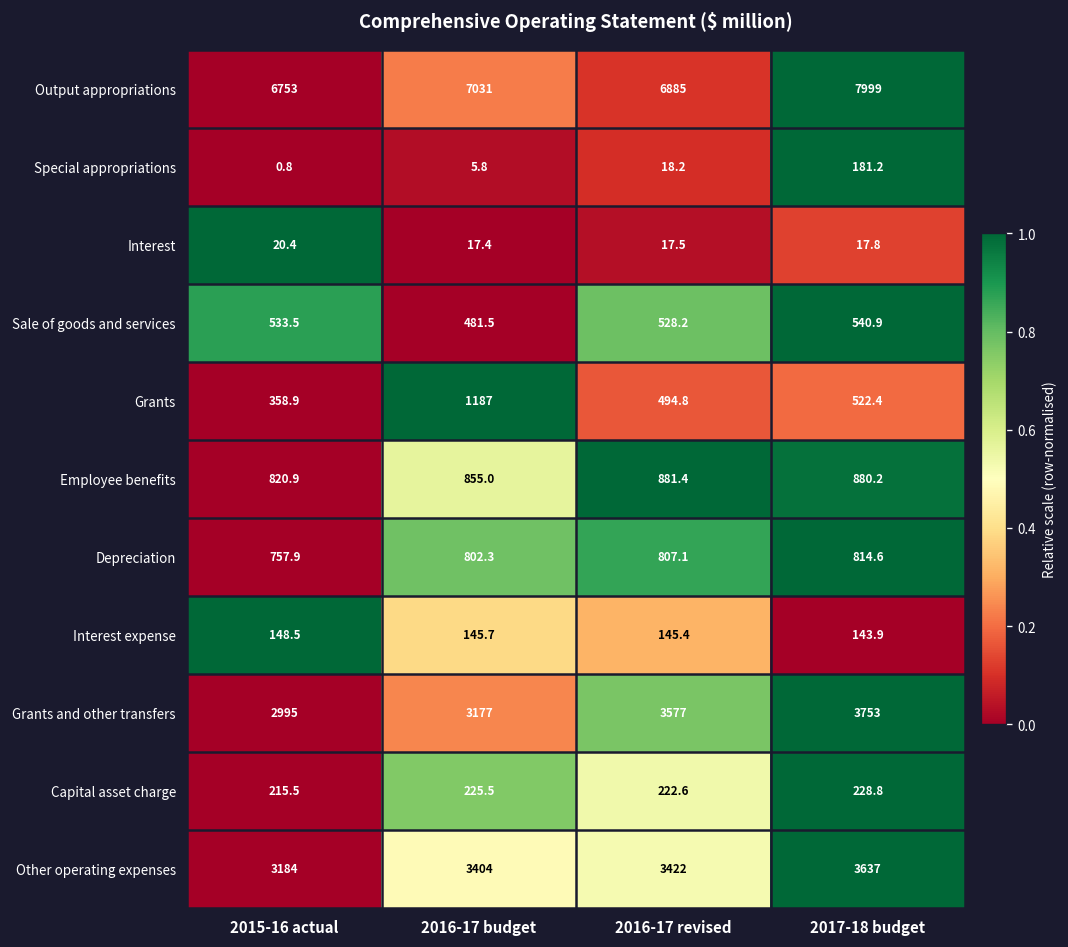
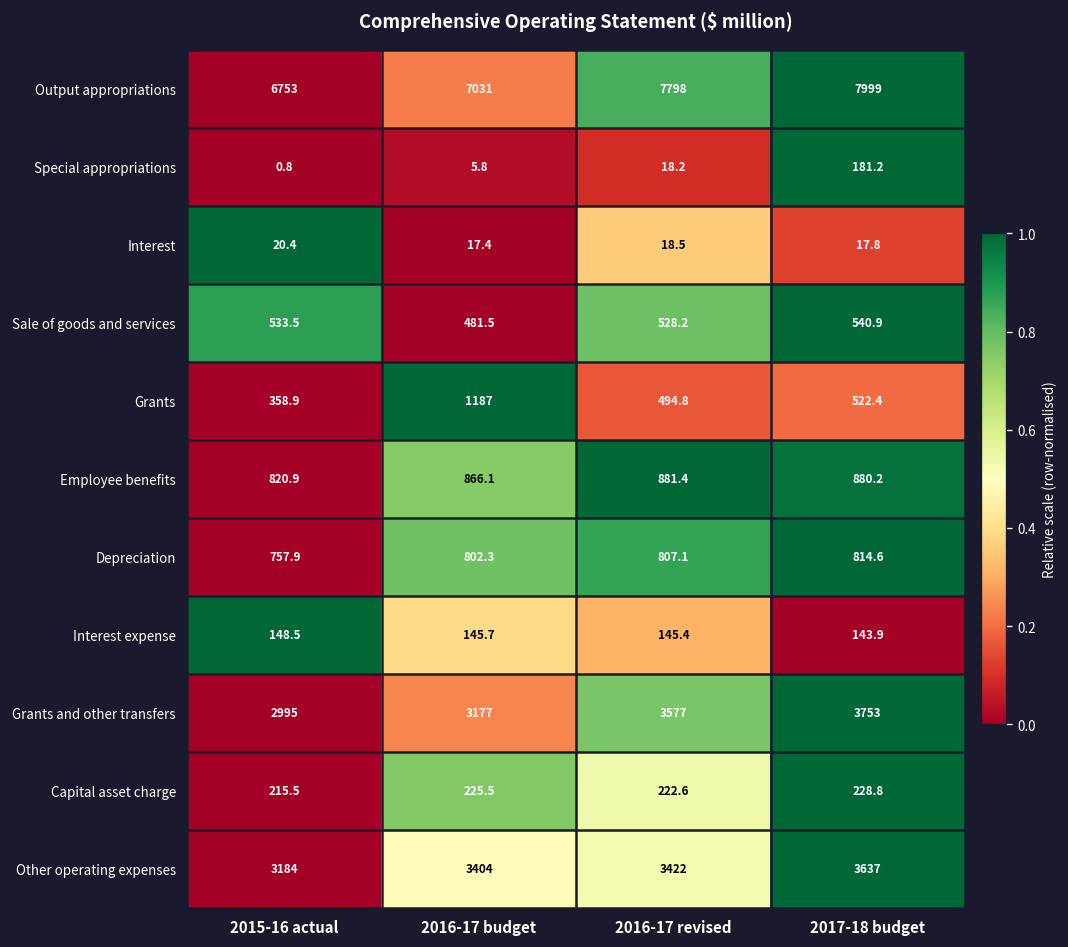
Output appropriations, 2016-17 revised: 6885 -> 7798
Interest, 2016-17 revised: 17.5 -> 18.5
Employee benefits, 2016-17 budget: 855.0 -> 866.1
